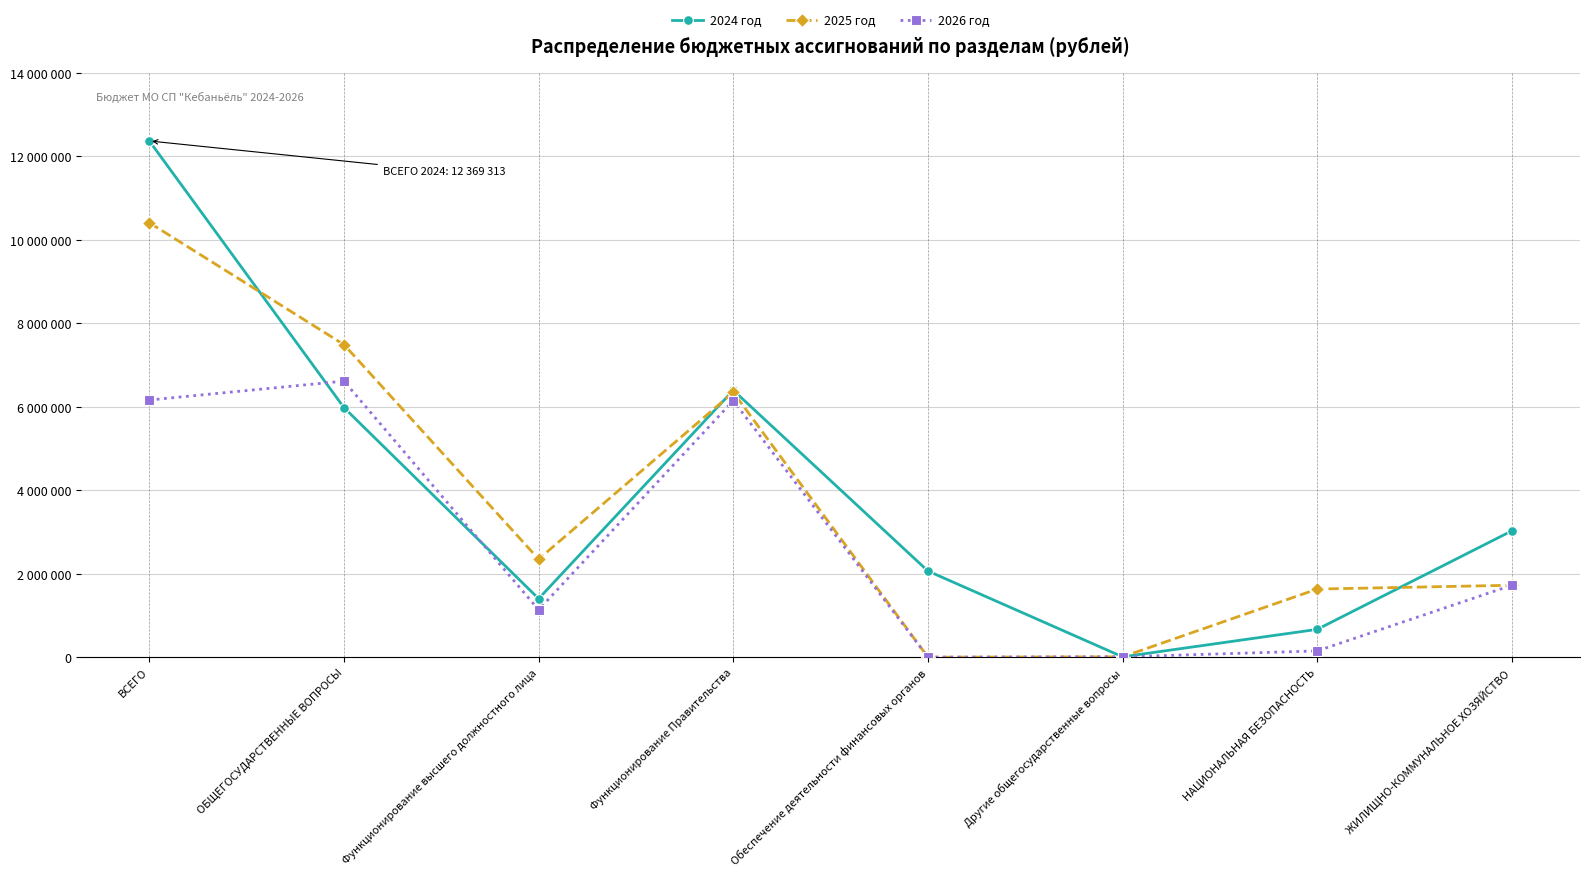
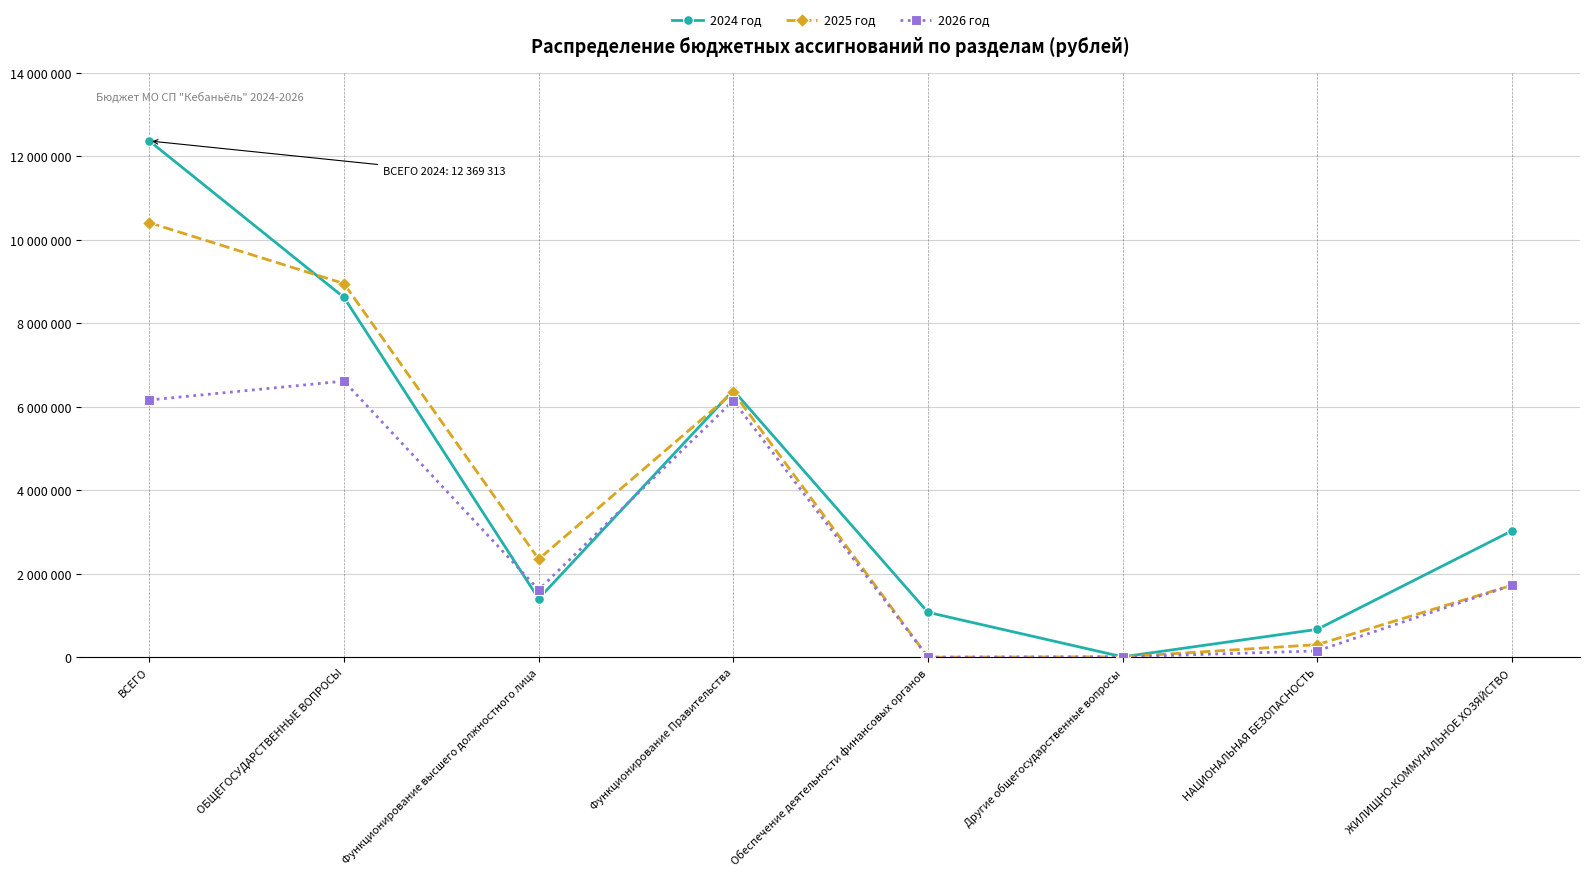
2024 год, ОБЩЕГОСУДАРСТВЕННЫЕ ВОПРОСЫ: 6000000 -> 8600000
2025 год, ОБЩЕГОСУДАРСТВЕННЫЕ ВОПРОСЫ: 7500000 -> 9000000
2026 год, Функционирование высшего должностного лица: 1100000 -> 1600000
2024 год, Обеспечение деятельности финансовых органов: 2100000 -> 1100000
2025 год, НАЦИОНАЛЬНАЯ БЕЗОПАСНОСТЬ: 1600000 -> 300000
